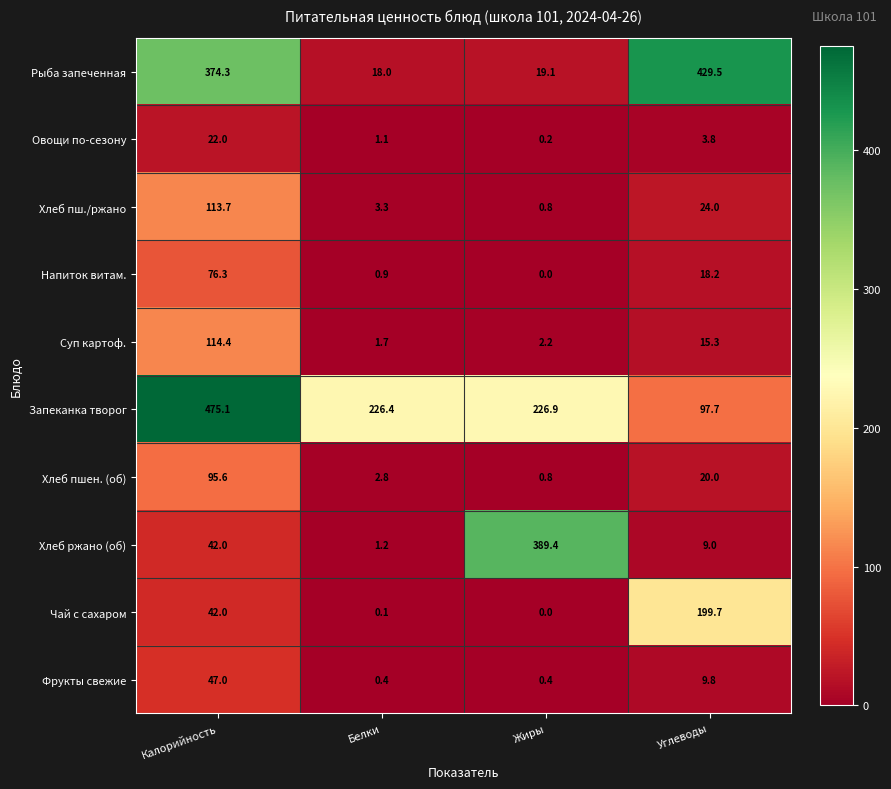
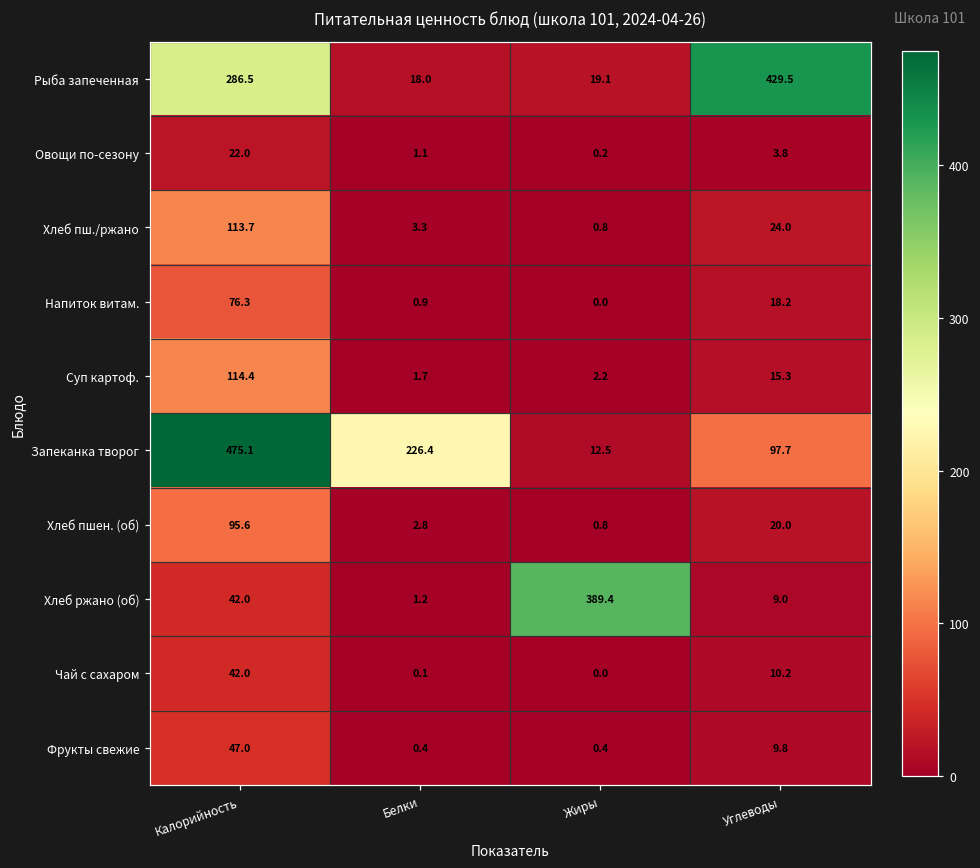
Рыба запеченная, Калорийность: 374.3 -> 286.5
Запеканка творог, Жиры: 226.9 -> 12.5
Чай с сахаром, Углеводы: 199.7 -> 10.2
